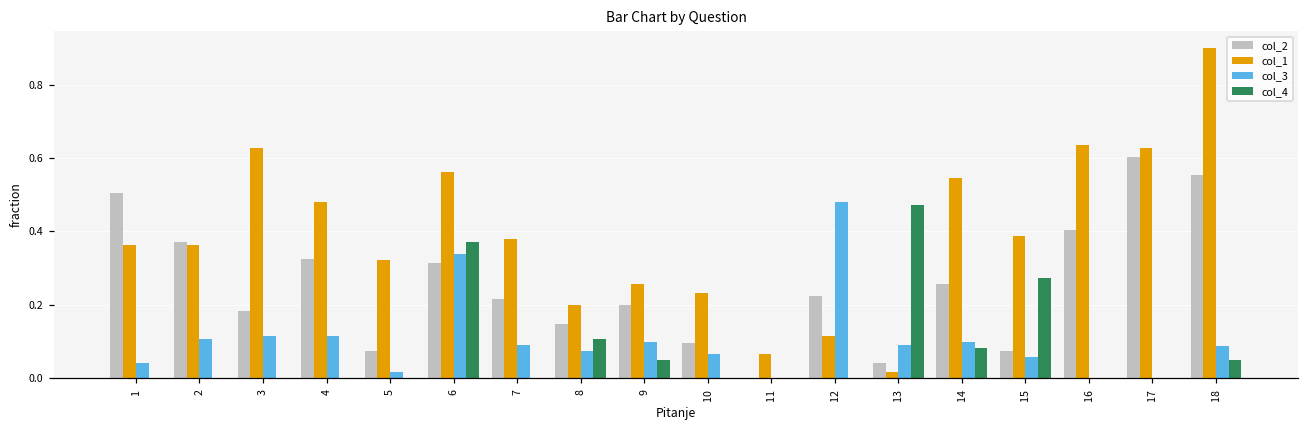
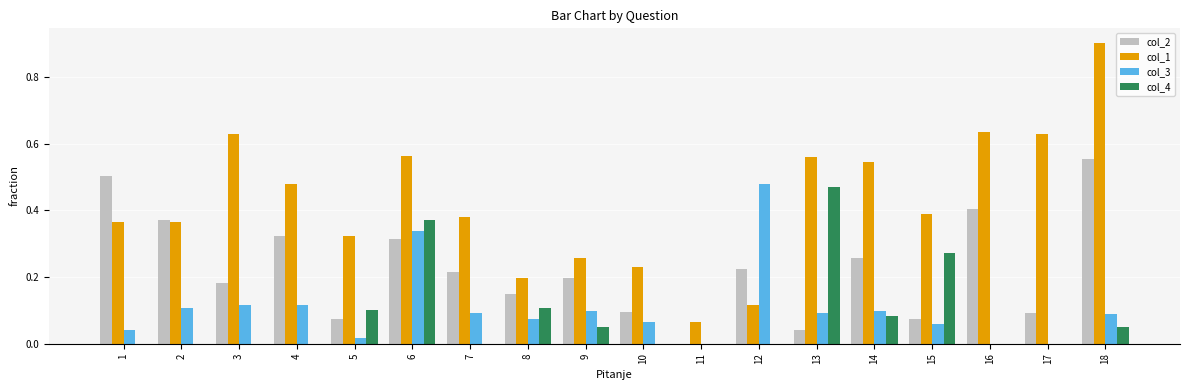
col_4, 5: 0.0 -> 0.1
col_1, 13: 0.02 -> 0.56
col_2, 17: 0.60 -> 0.09
